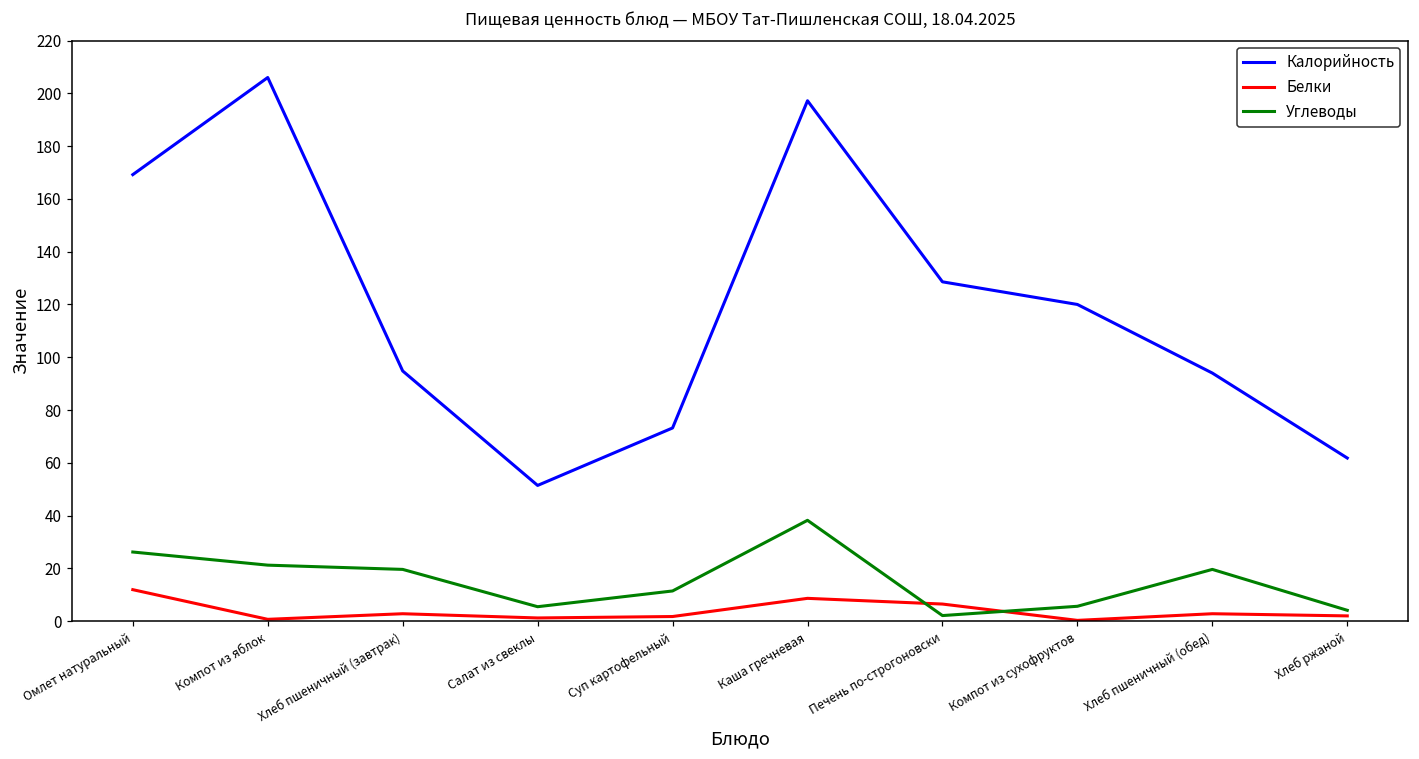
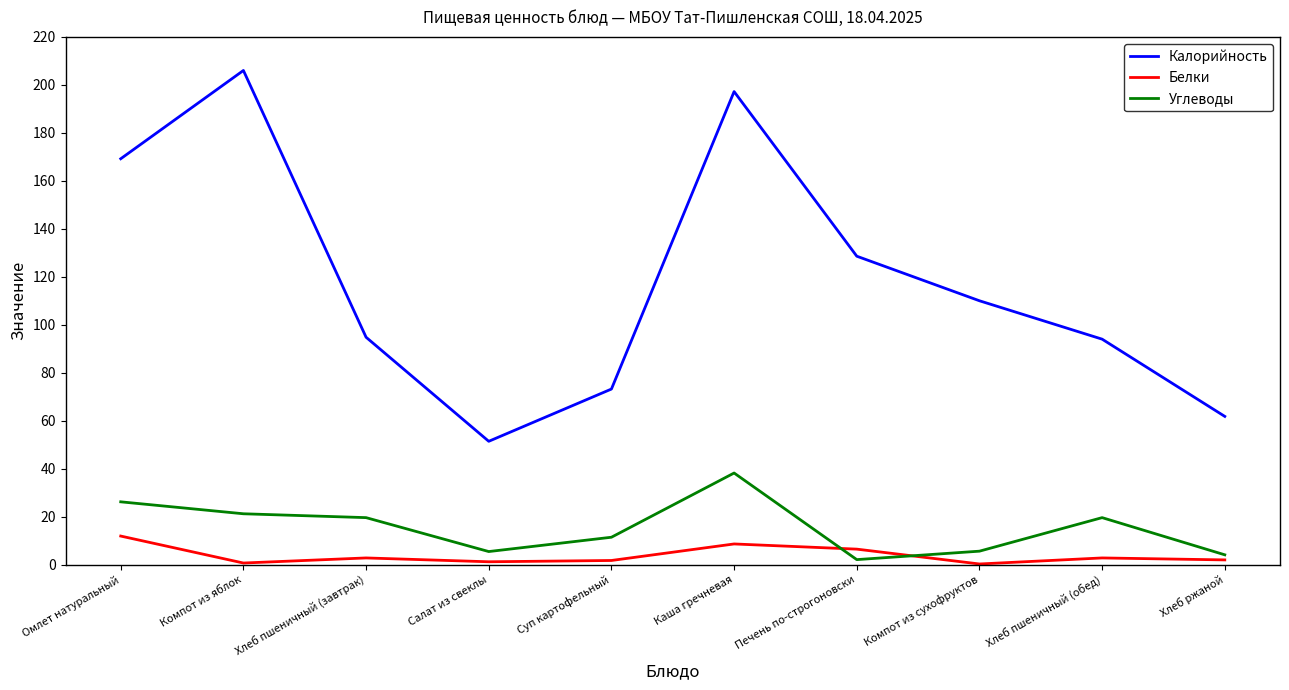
Калорийность, Компот из сухофруктов: 120 -> 110
